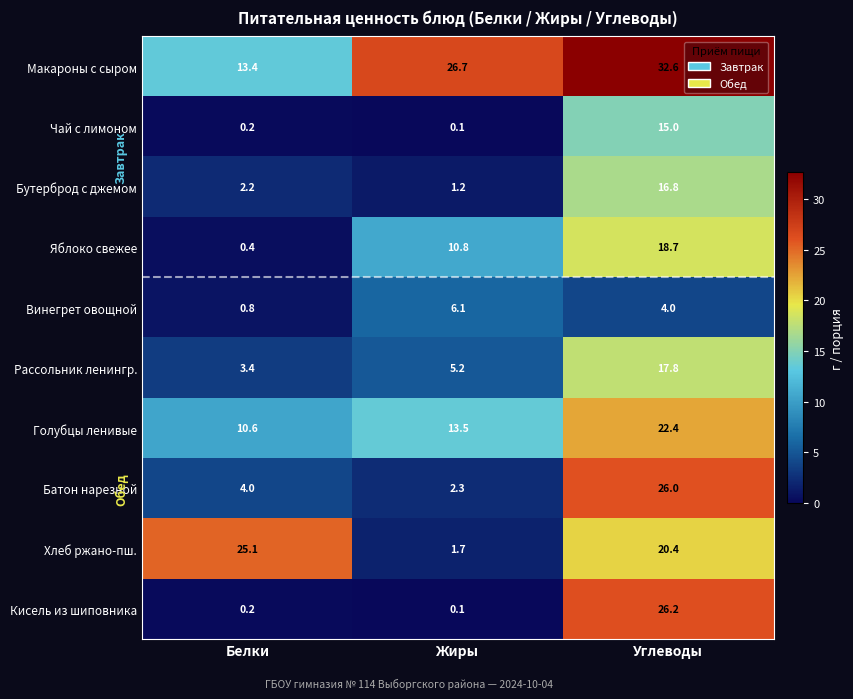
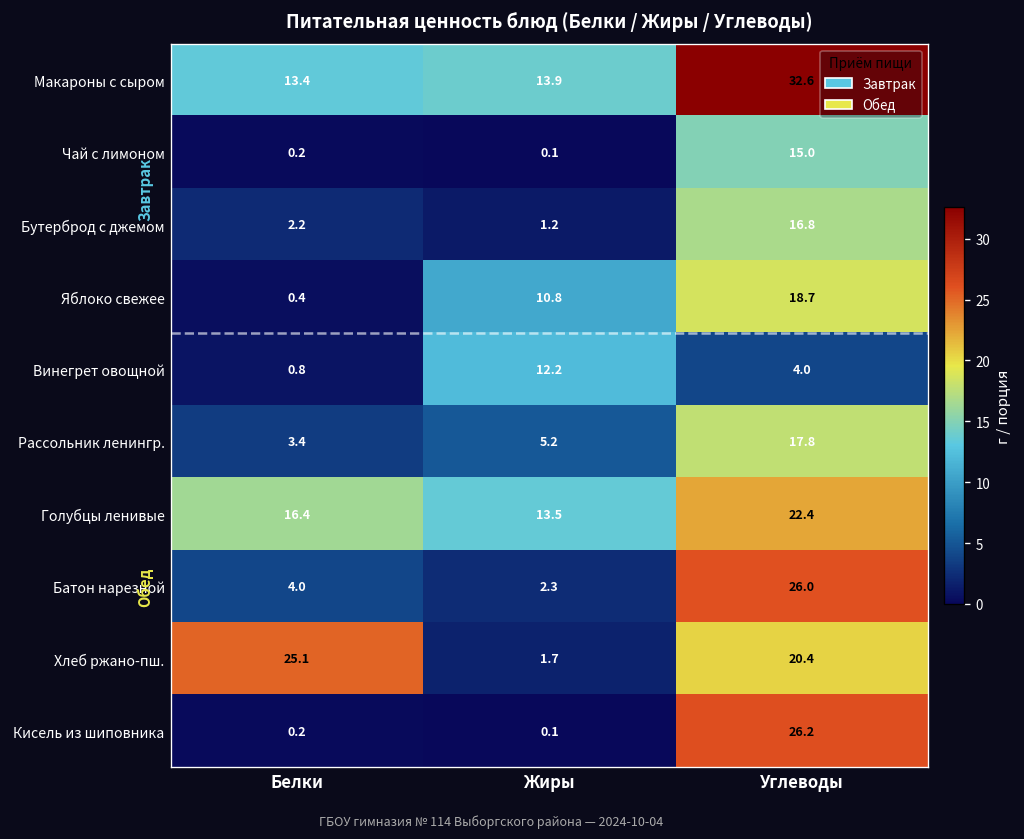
Макароны с сыром, Жиры: 26.7 -> 13.9
Винегрет овощной, Жиры: 6.1 -> 12.2
Голубцы ленивые, Белки: 10.6 -> 16.4
